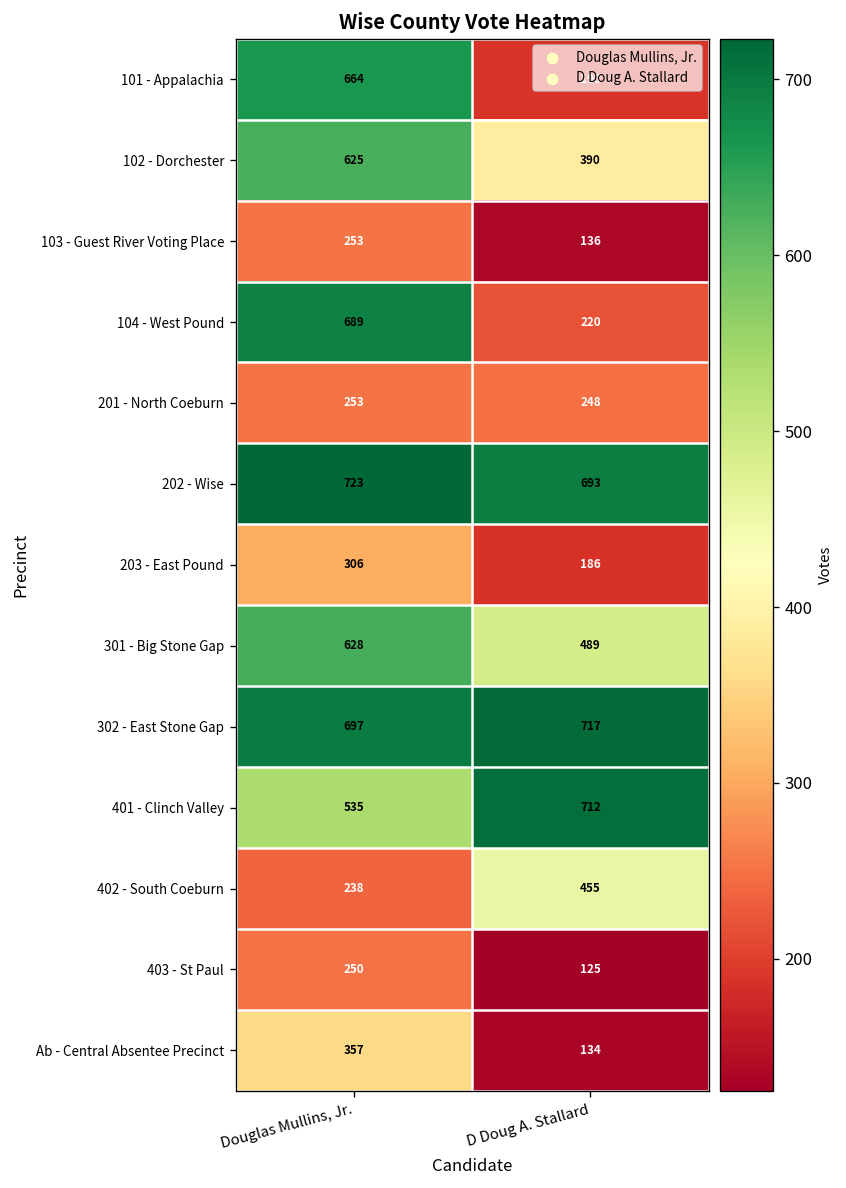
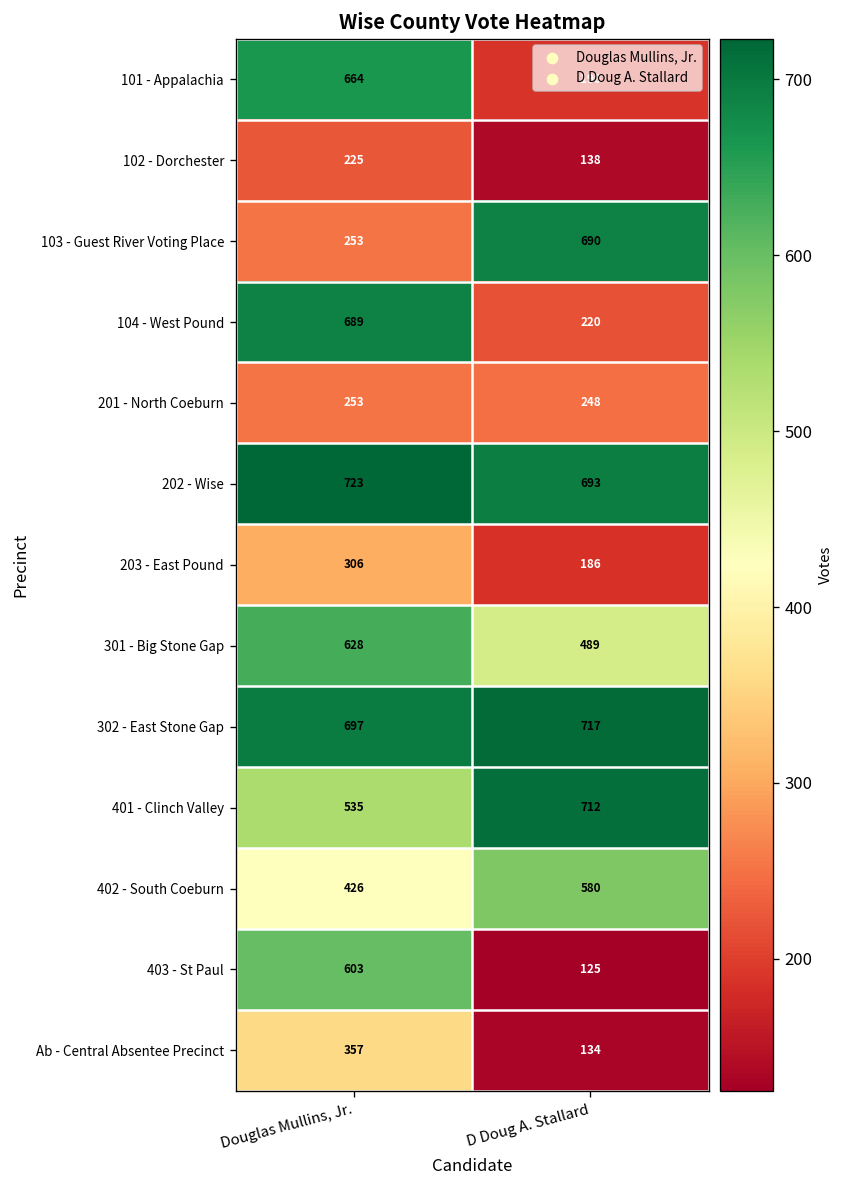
102 - Dorchester, Douglas Mullins, Jr.: 625 -> 225
102 - Dorchester, D Doug A. Stallard: 390 -> 138
103 - Guest River Voting Place, D Doug A. Stallard: 136 -> 690
402 - South Coeburn, Douglas Mullins, Jr.: 238 -> 426
402 - South Coeburn, D Doug A. Stallard: 455 -> 580
403 - St Paul, Douglas Mullins, Jr.: 250 -> 603
